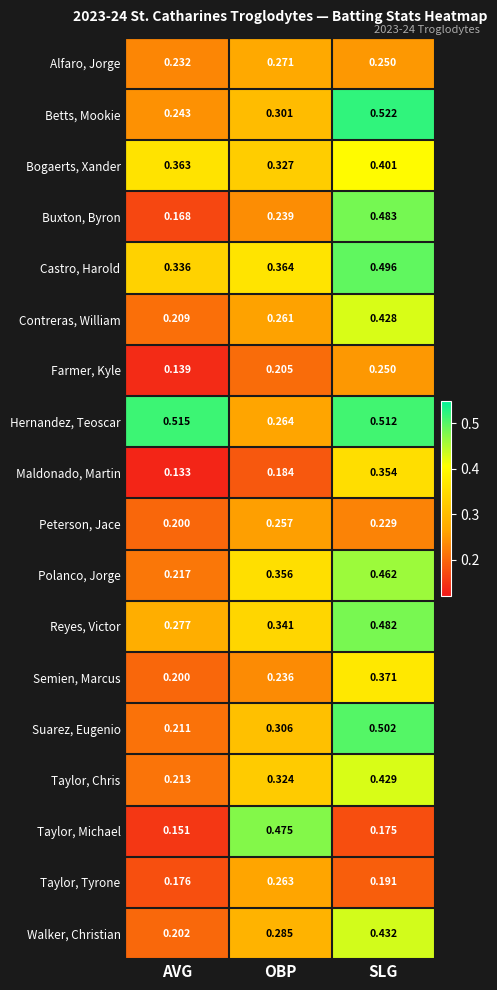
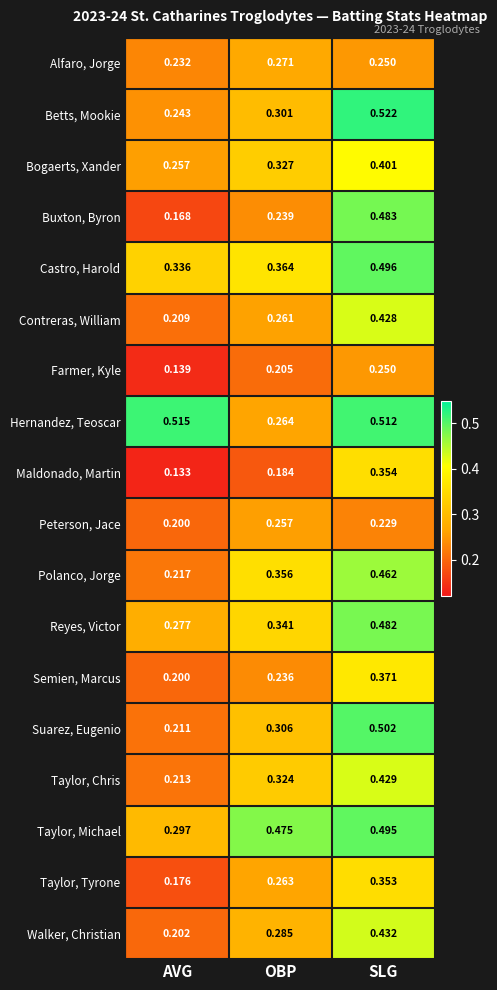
Bogaerts, Xander, AVG: 0.363 -> 0.257
Taylor, Michael, AVG: 0.151 -> 0.297
Taylor, Michael, SLG: 0.175 -> 0.495
Taylor, Tyrone, SLG: 0.191 -> 0.353
